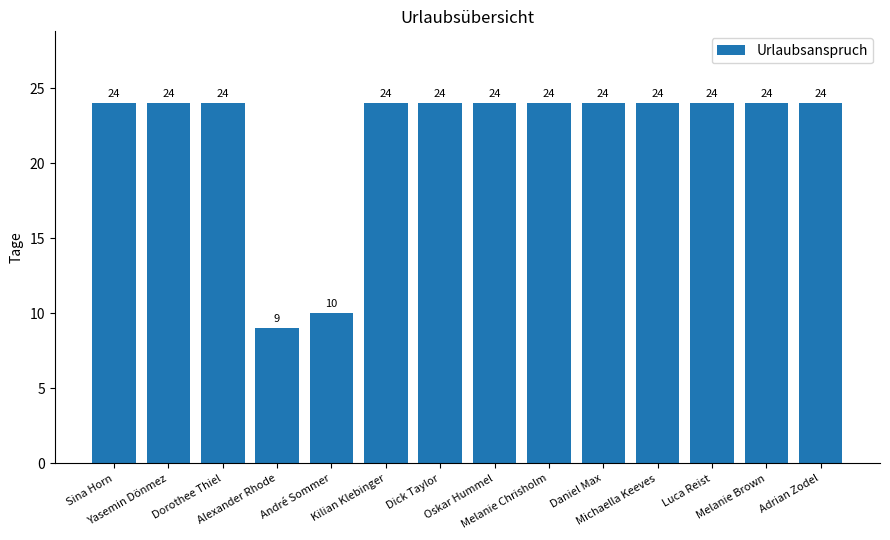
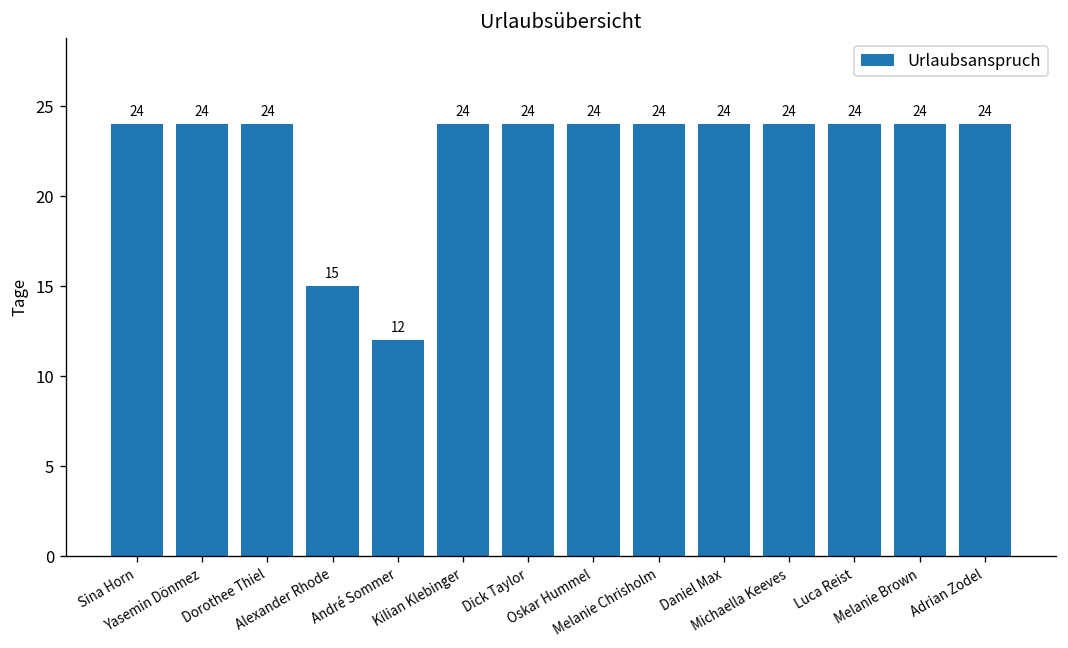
Alexander Rhode: 9 -> 15
André Sommer: 10 -> 12
